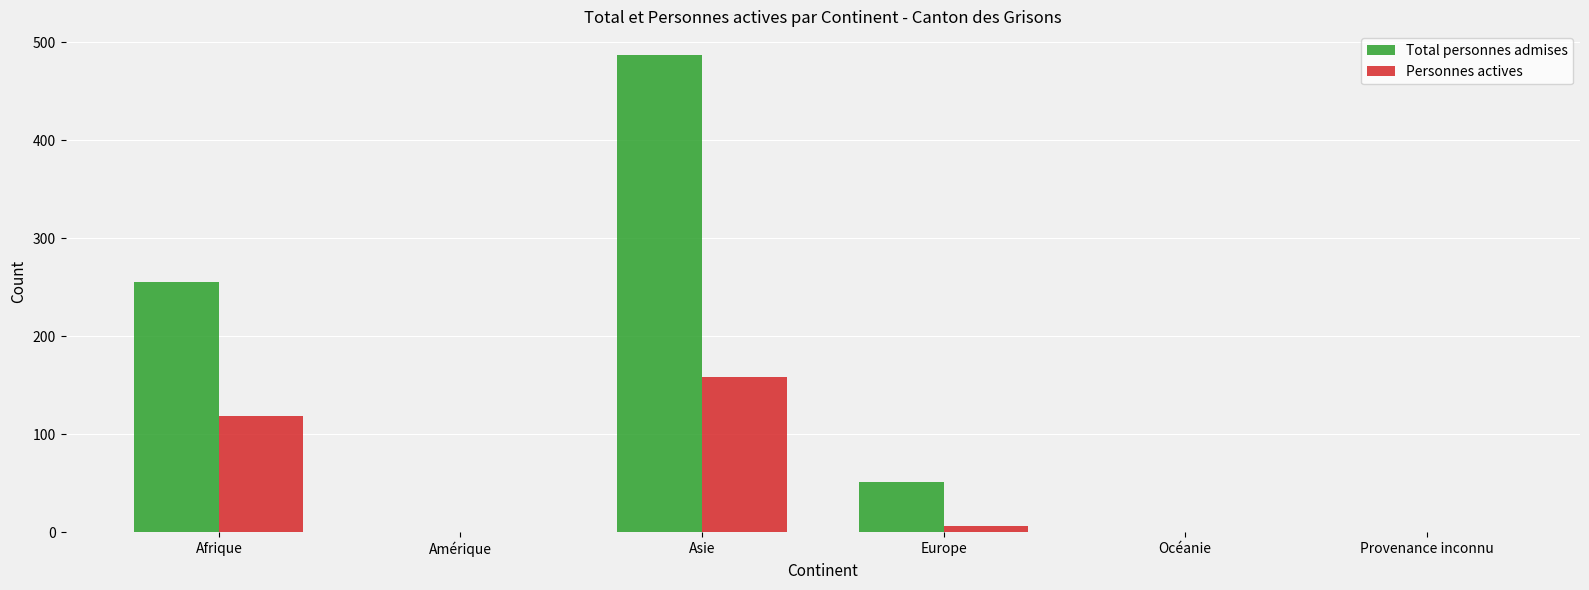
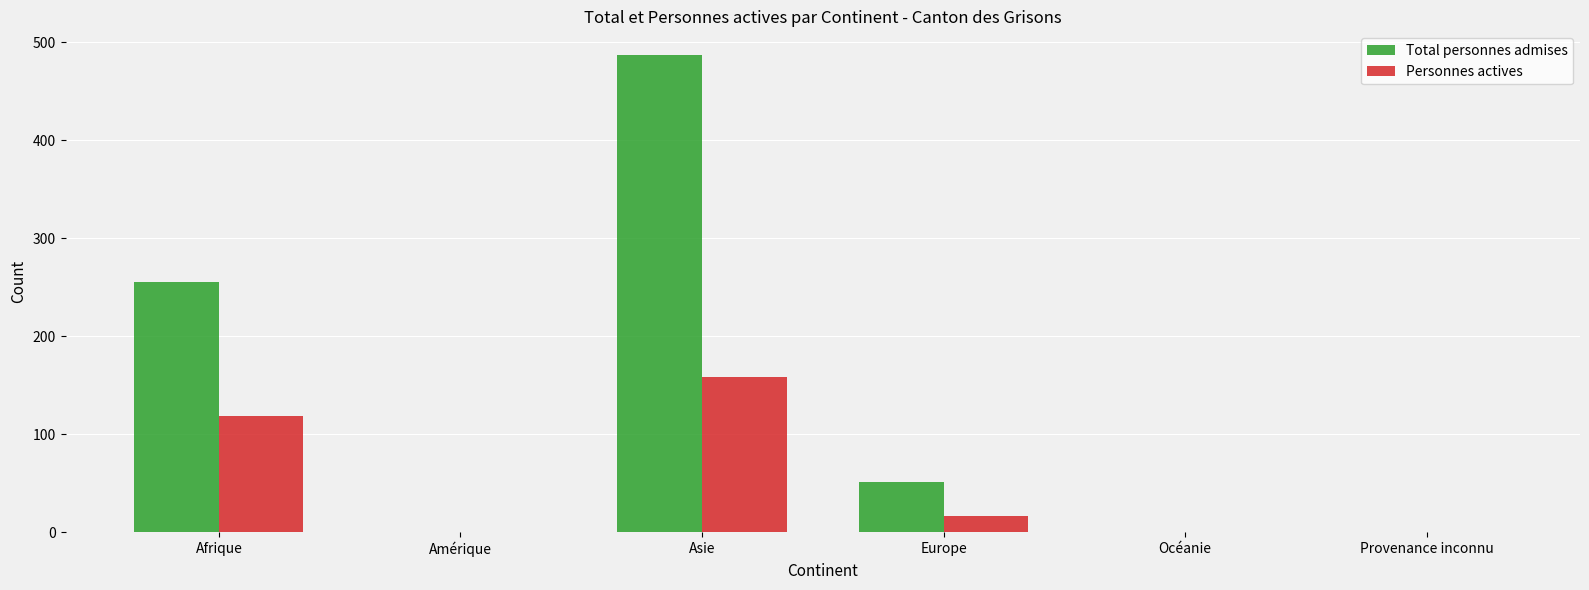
Personnes actives, Europe: 10 -> 20
